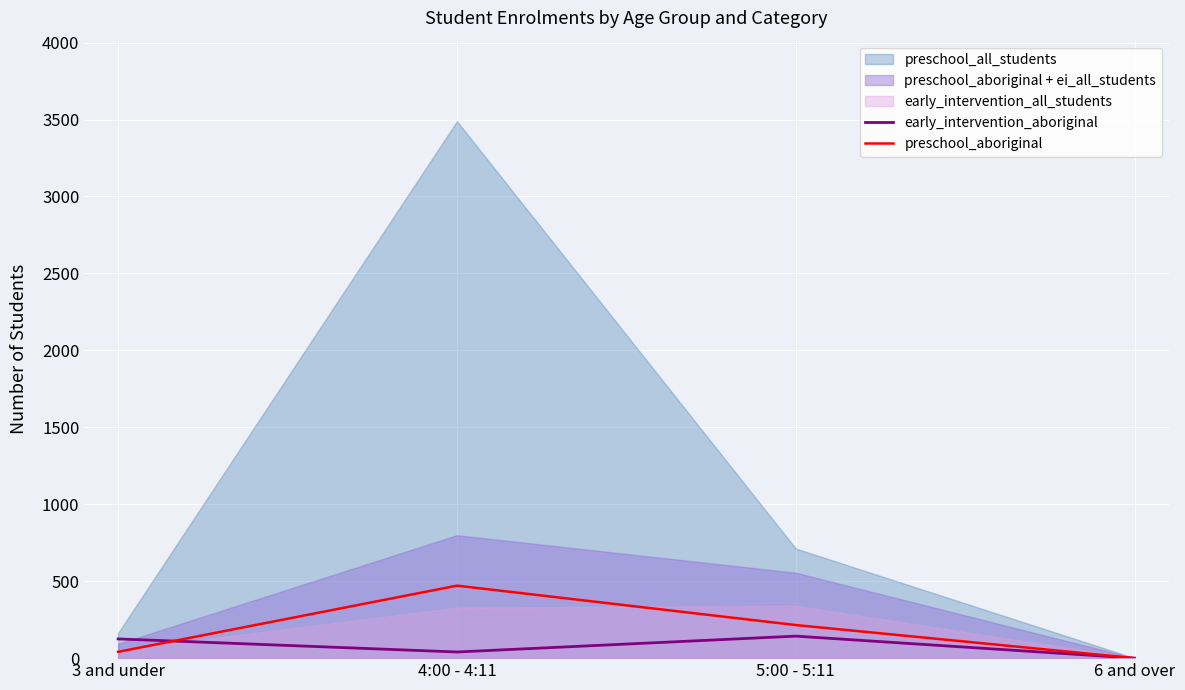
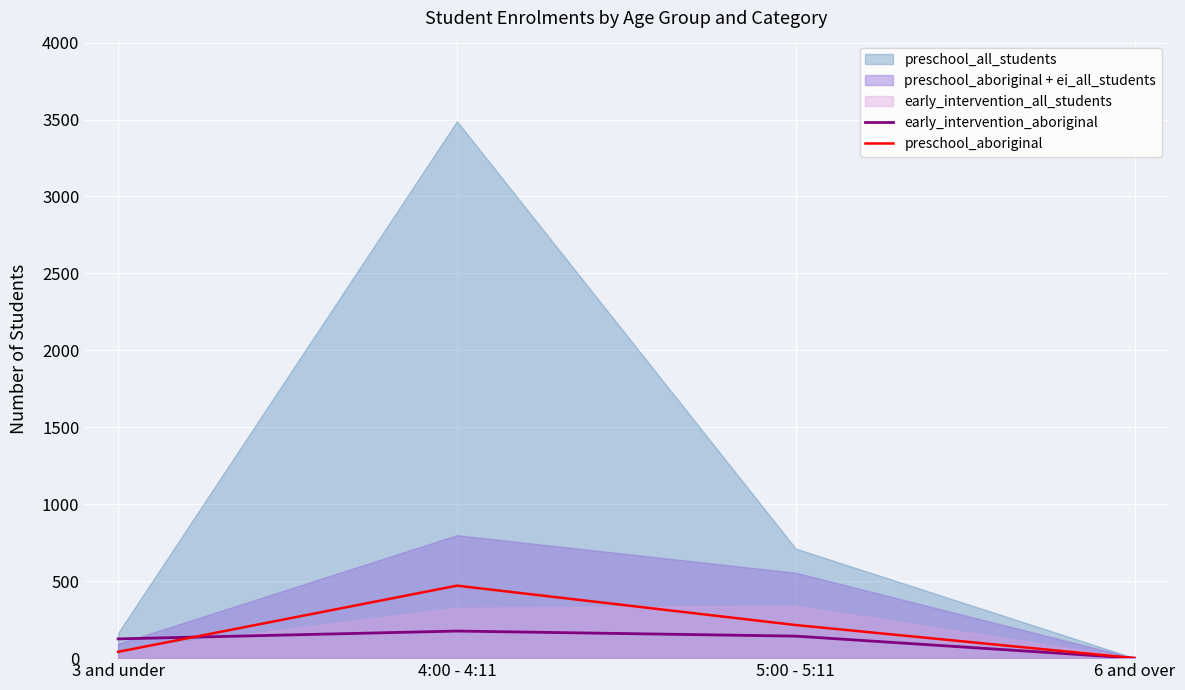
early_intervention_aboriginal, 4:00 - 4:11: 40 -> 180
